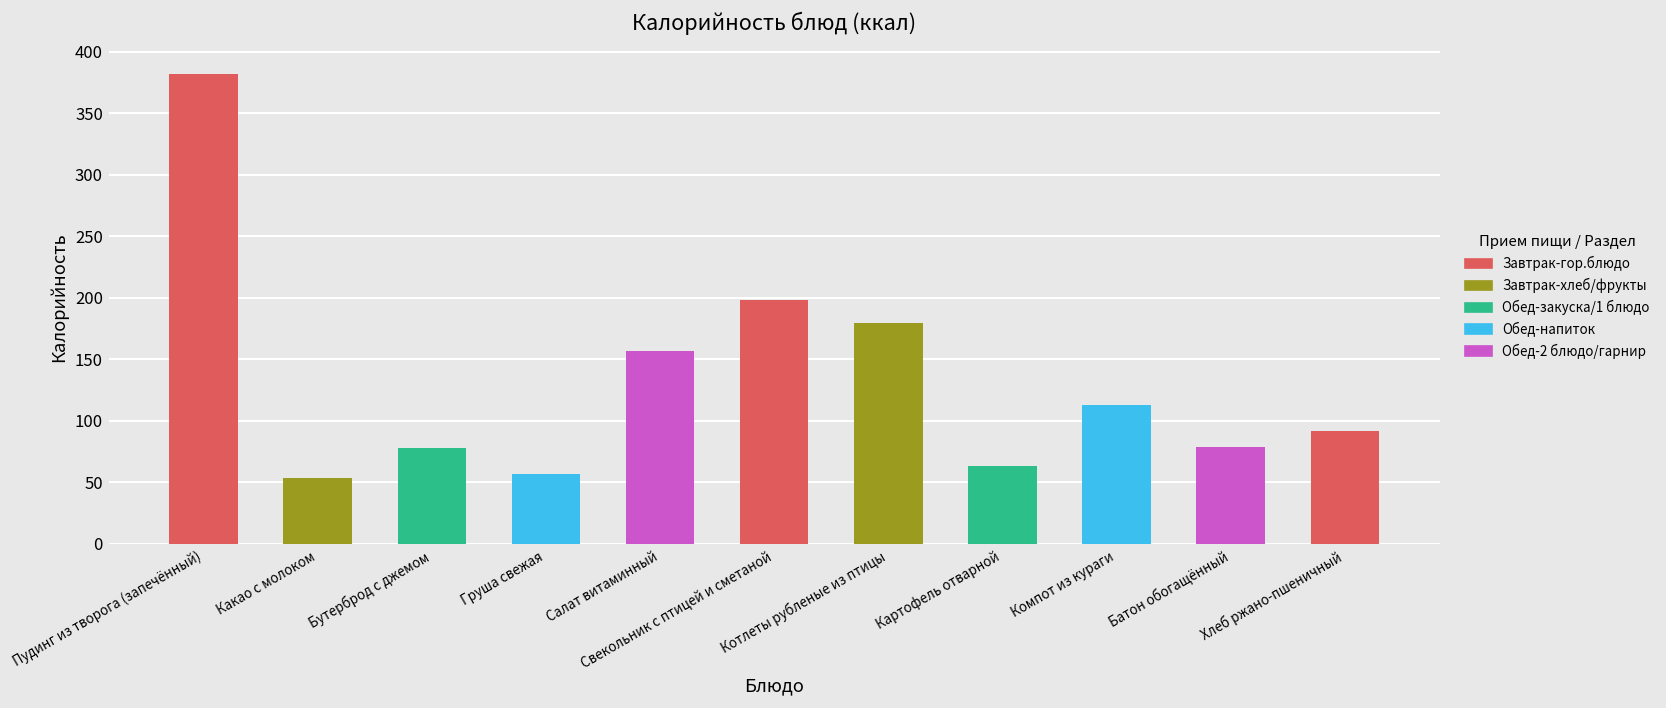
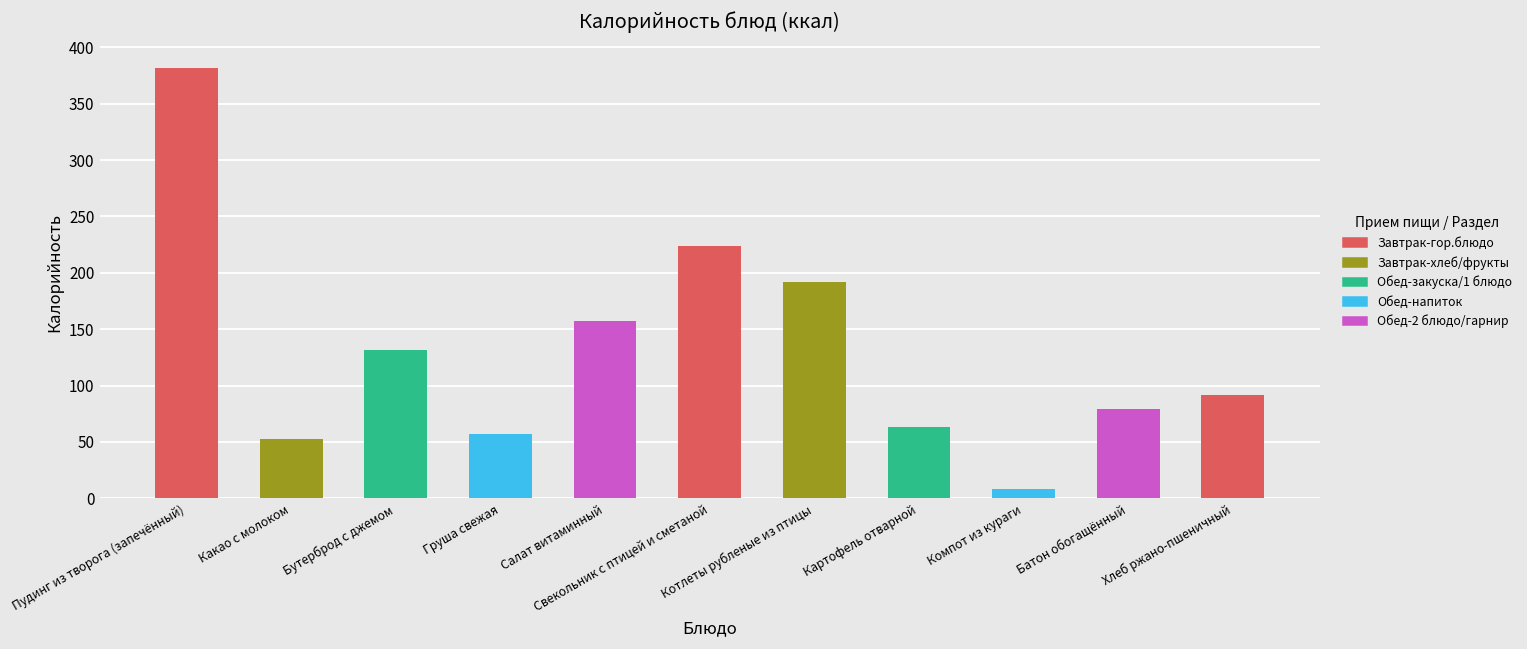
Бутерброд с джемом: 78 -> 132
Свекольник с птицей и сметаной: 198 -> 224
Котлеты рубленые из птицы: 179 -> 192
Компот из кураги: 113 -> 8
